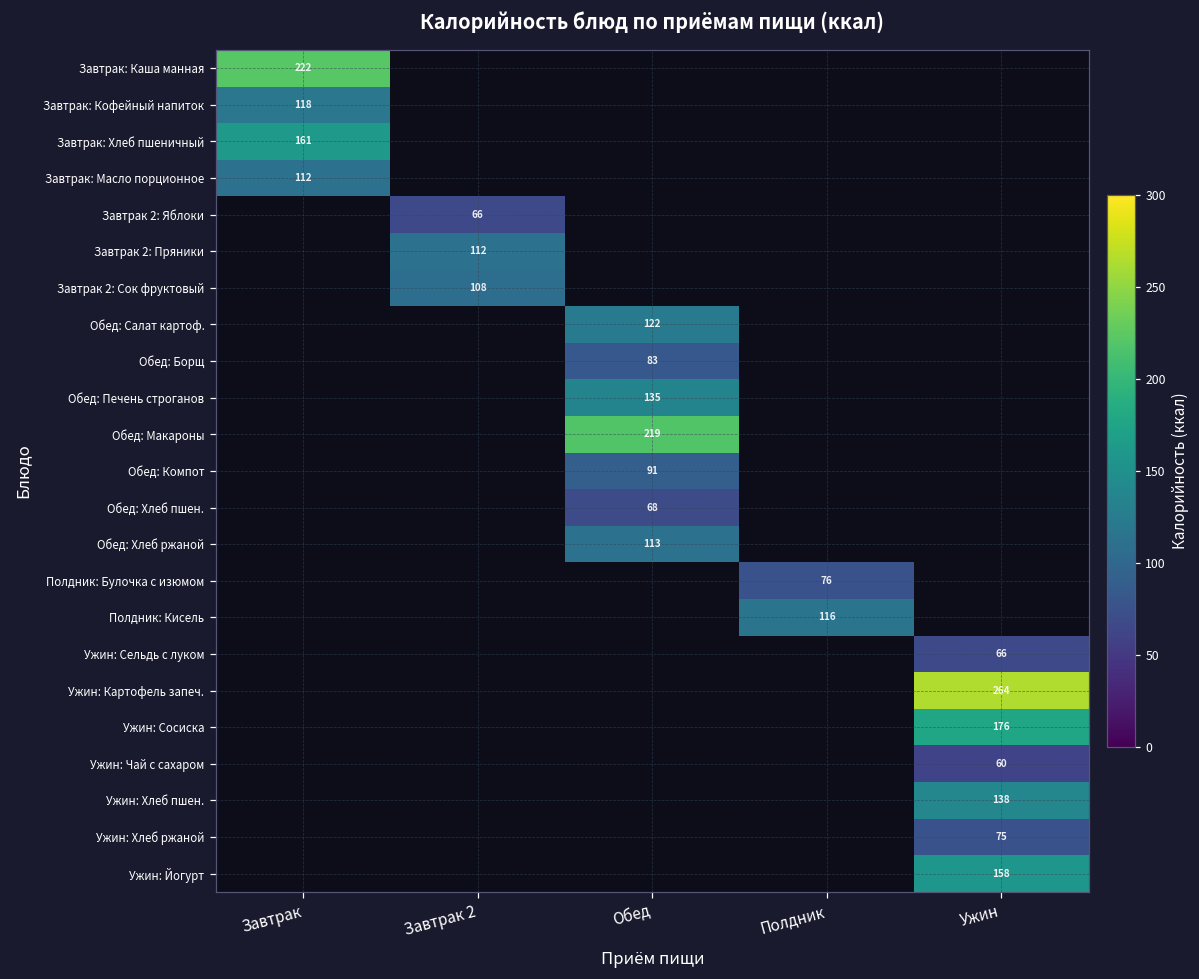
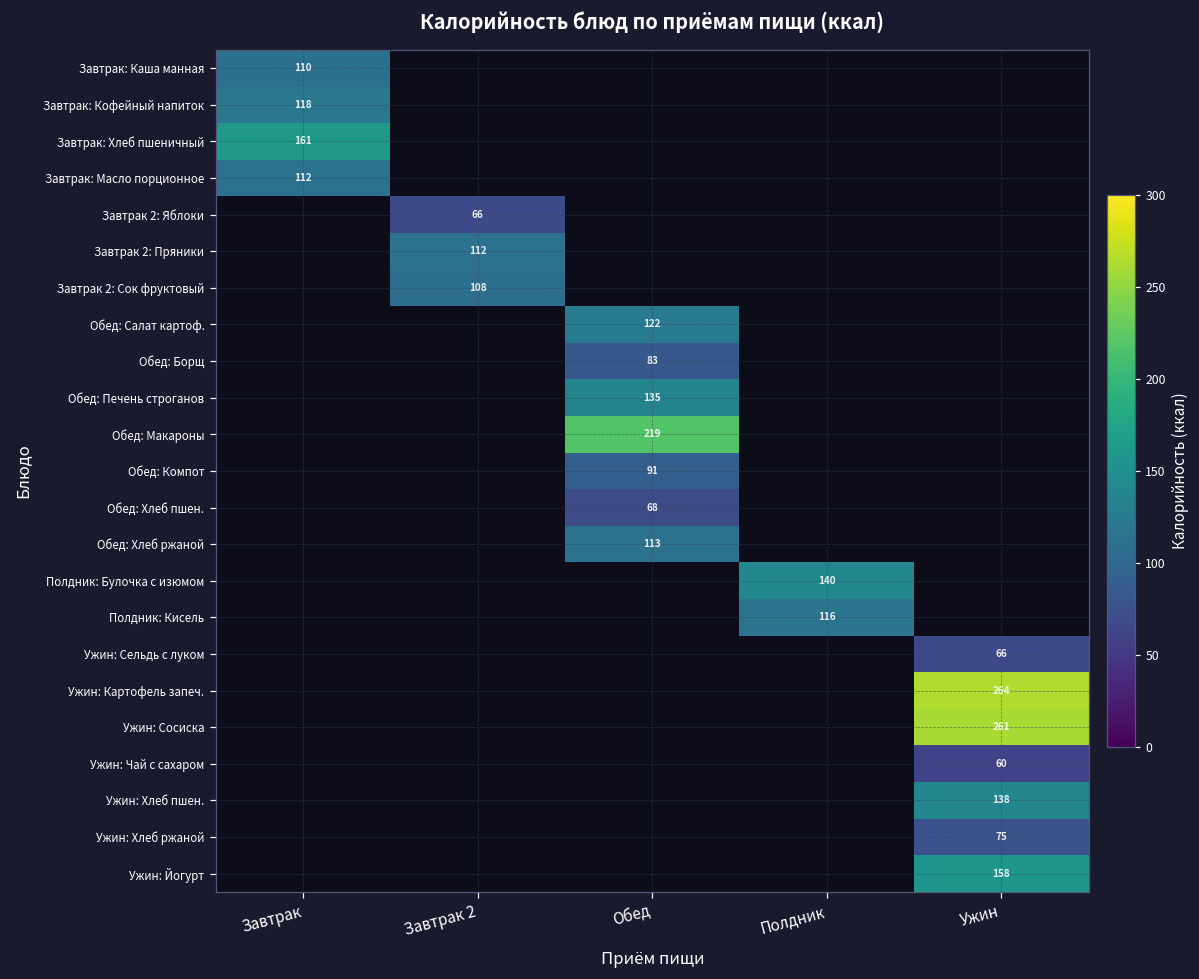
Завтрак: Каша манная, Завтрак: 222 -> 110
Полдник: Булочка с изюмом, Полдник: 76 -> 140
Ужин: Сосиска, Ужин: 176 -> 261
